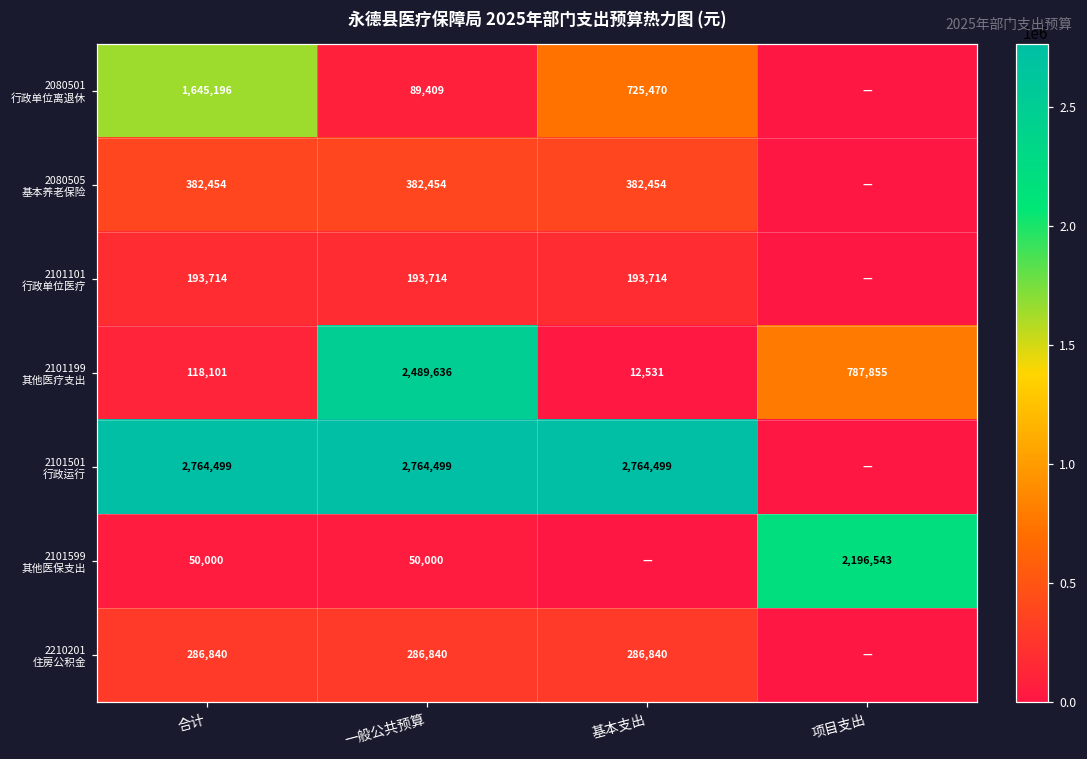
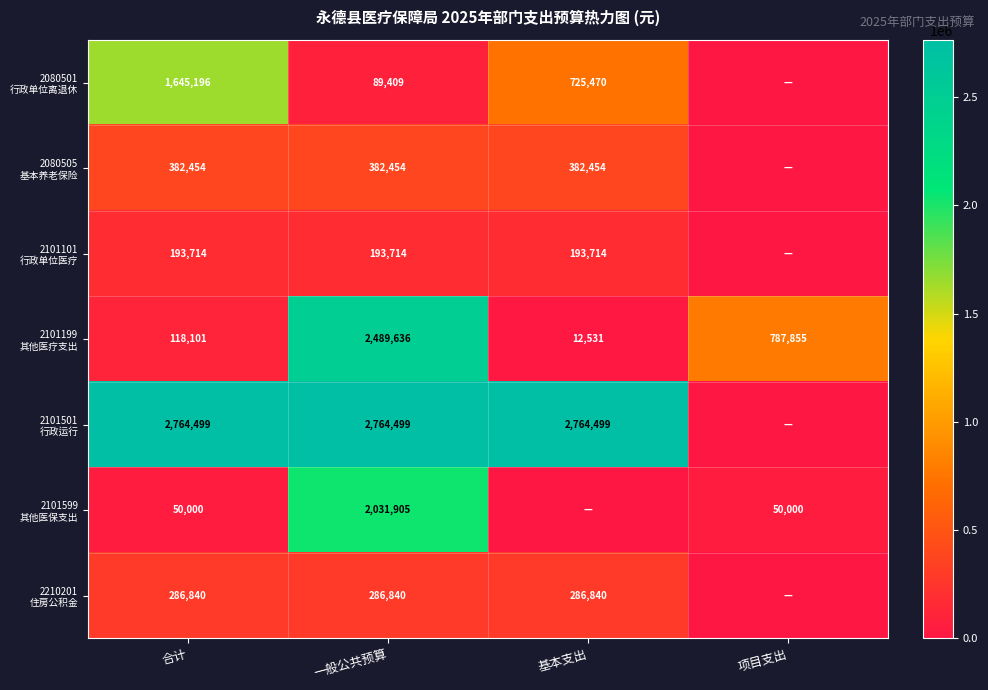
2101599 其他医保支出, 一般公共预算: 50,000 -> 2,031,905
2101599 其他医保支出, 项目支出: 2,196,543 -> 50,000
